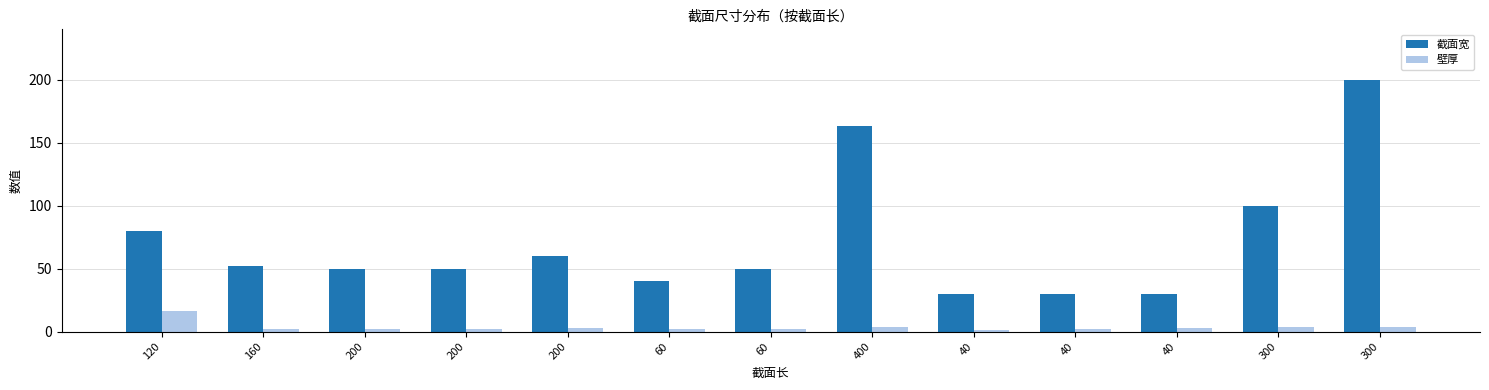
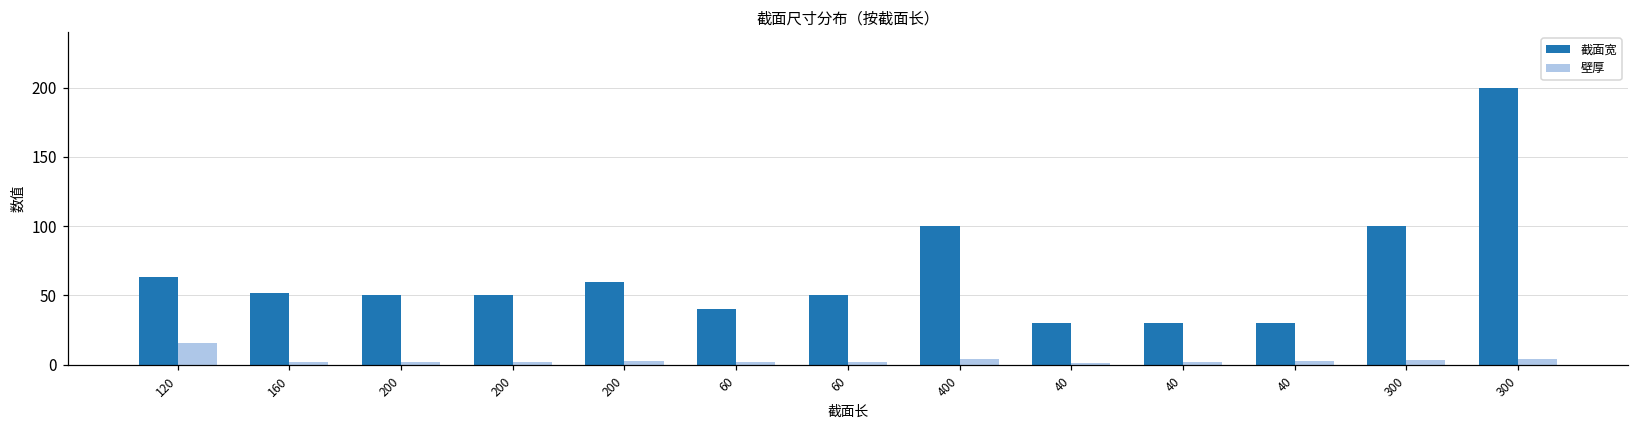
截面宽, 120: 80 -> 63
截面宽, 400: 163 -> 100
